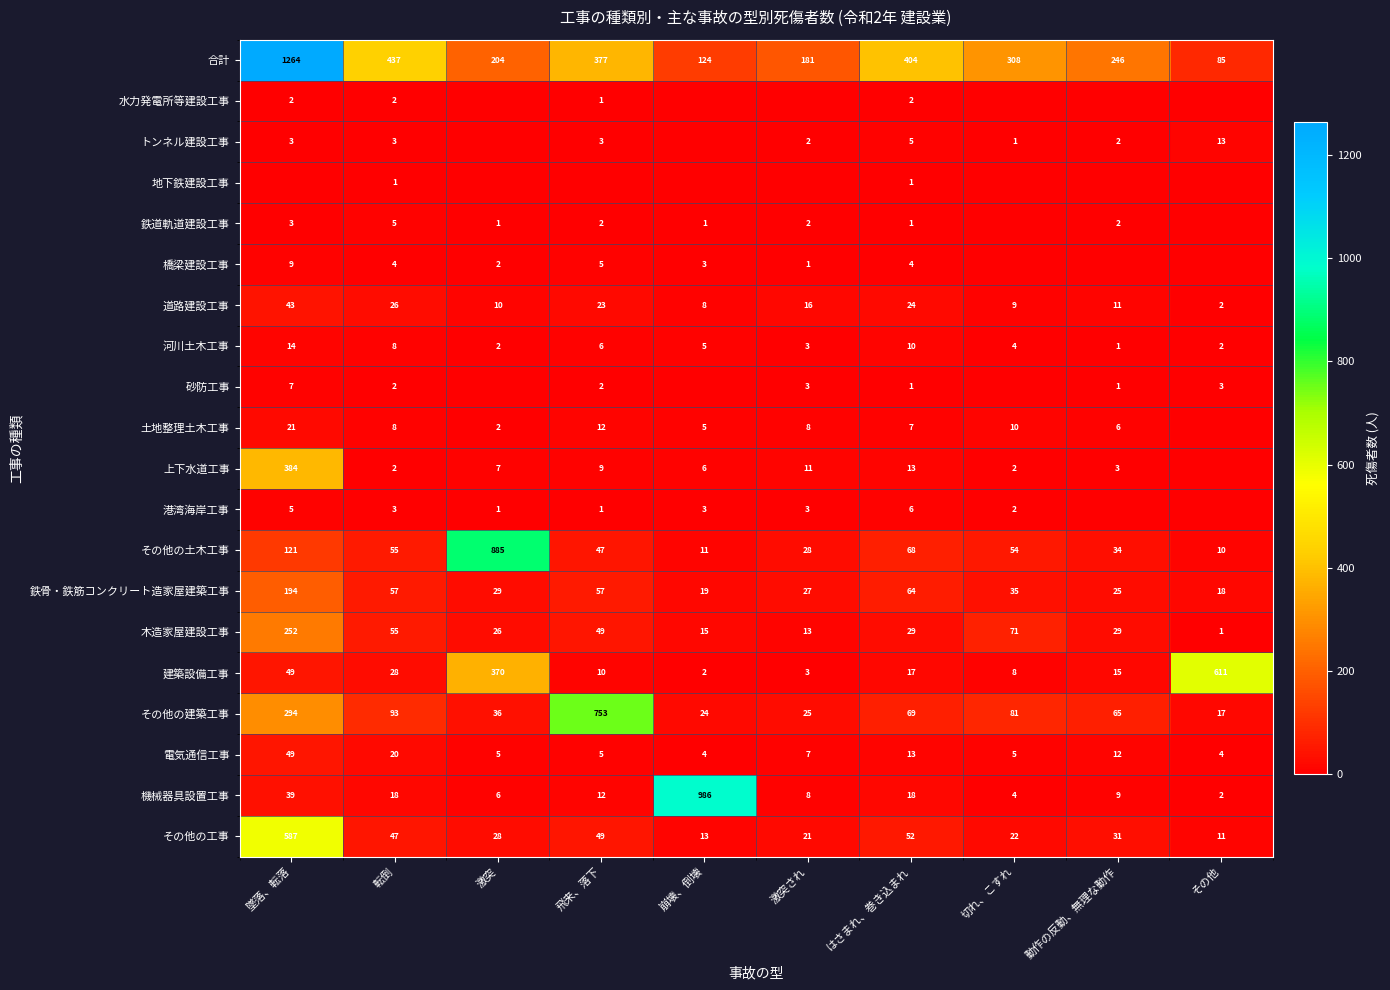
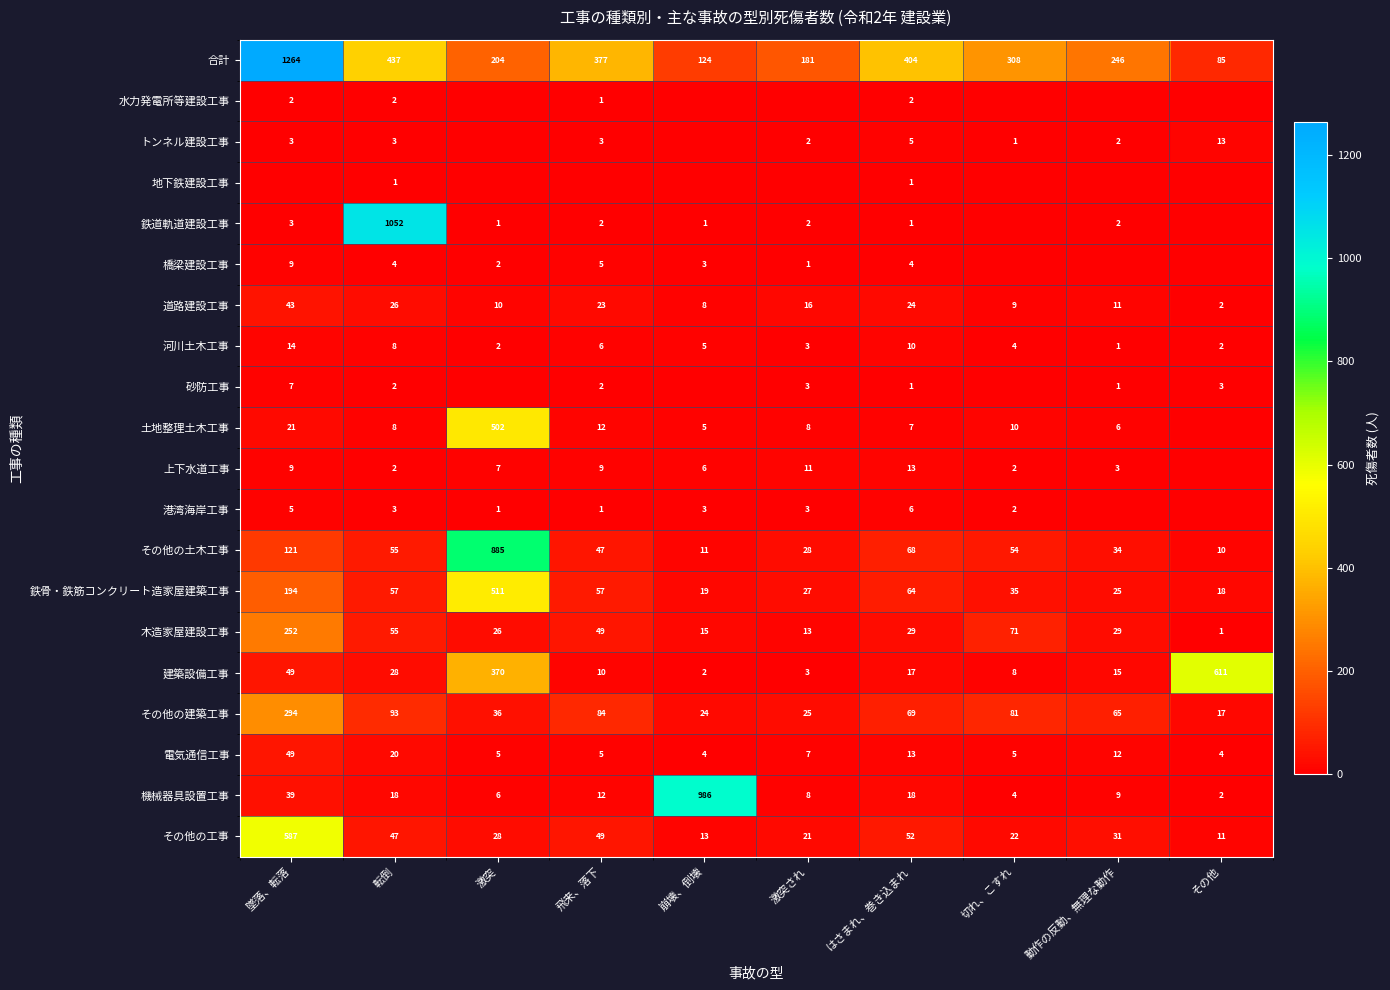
鉄道軌道建設工事, 転倒: 5 -> 1052
土地整理土木工事, 激突: 2 -> 502
上下水道工事, 墜落、転落: 384 -> 9
鉄骨・鉄筋コンクリート造家屋建築工事, 激突: 29 -> 511
その他の建築工事, 飛来、落下: 753 -> 84
